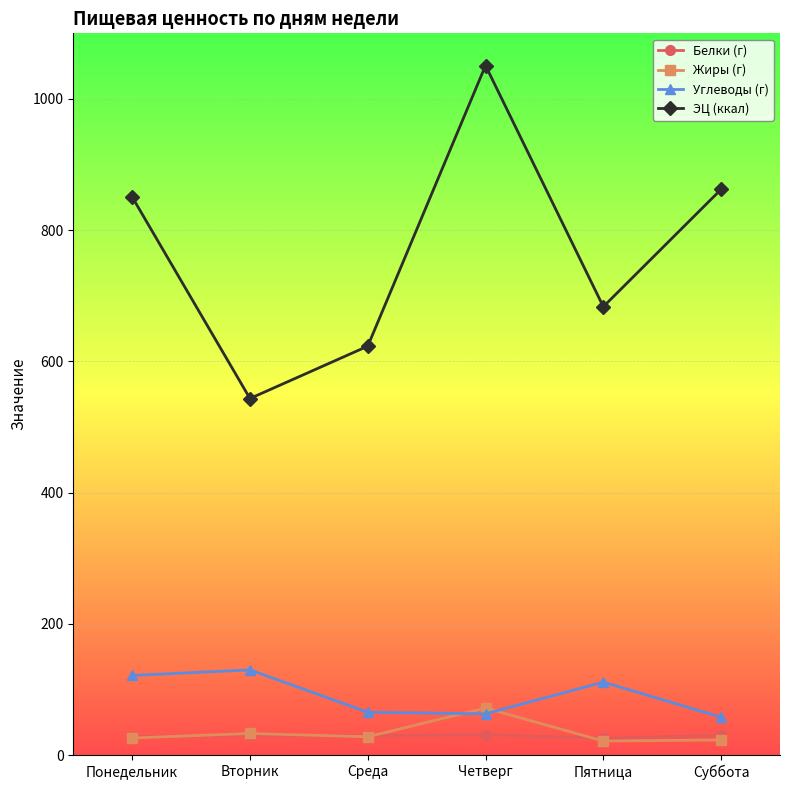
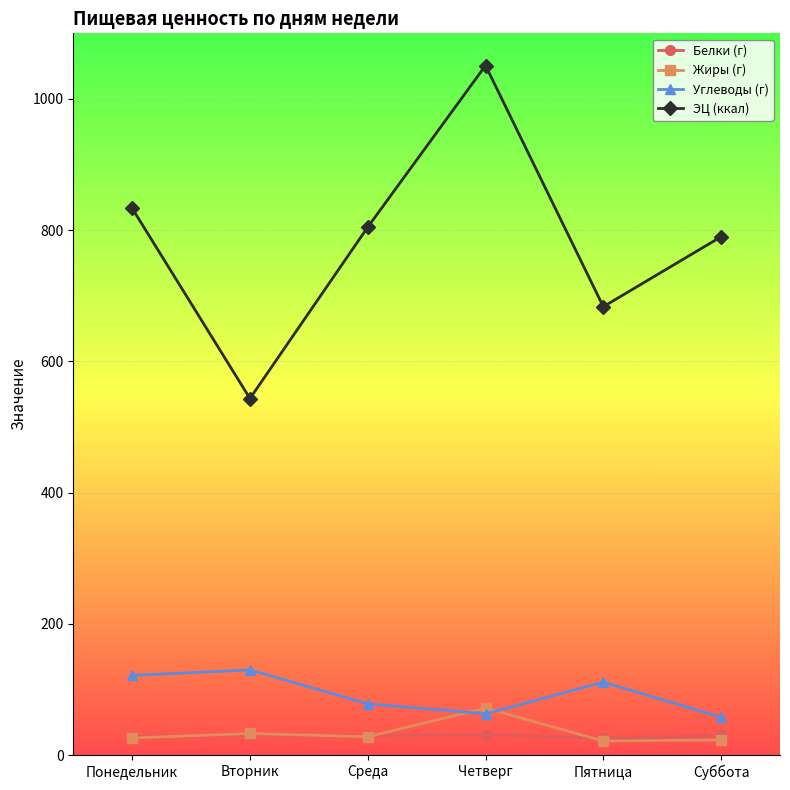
ЭЦ (ккал), Понедельник: 850 -> 830
Углеводы (г), Среда: 70 -> 80
ЭЦ (ккал), Среда: 620 -> 800
ЭЦ (ккал), Суббота: 860 -> 790
